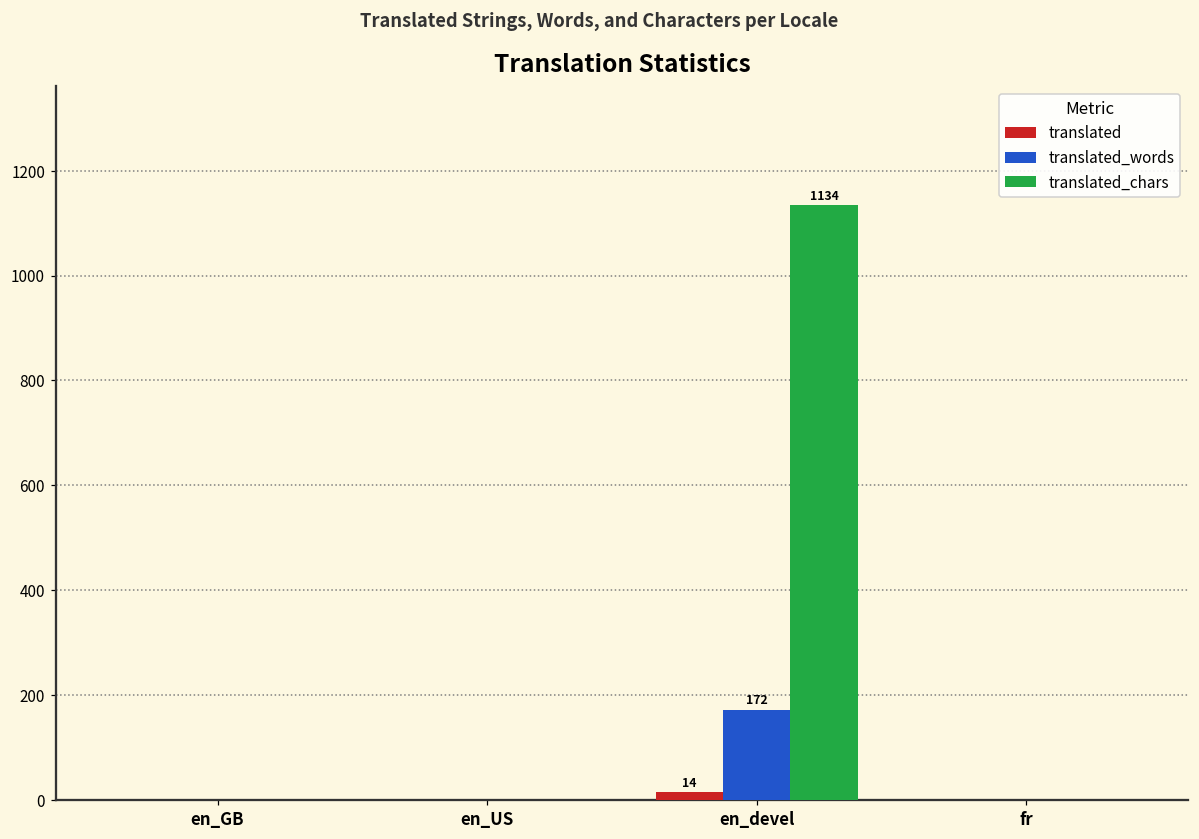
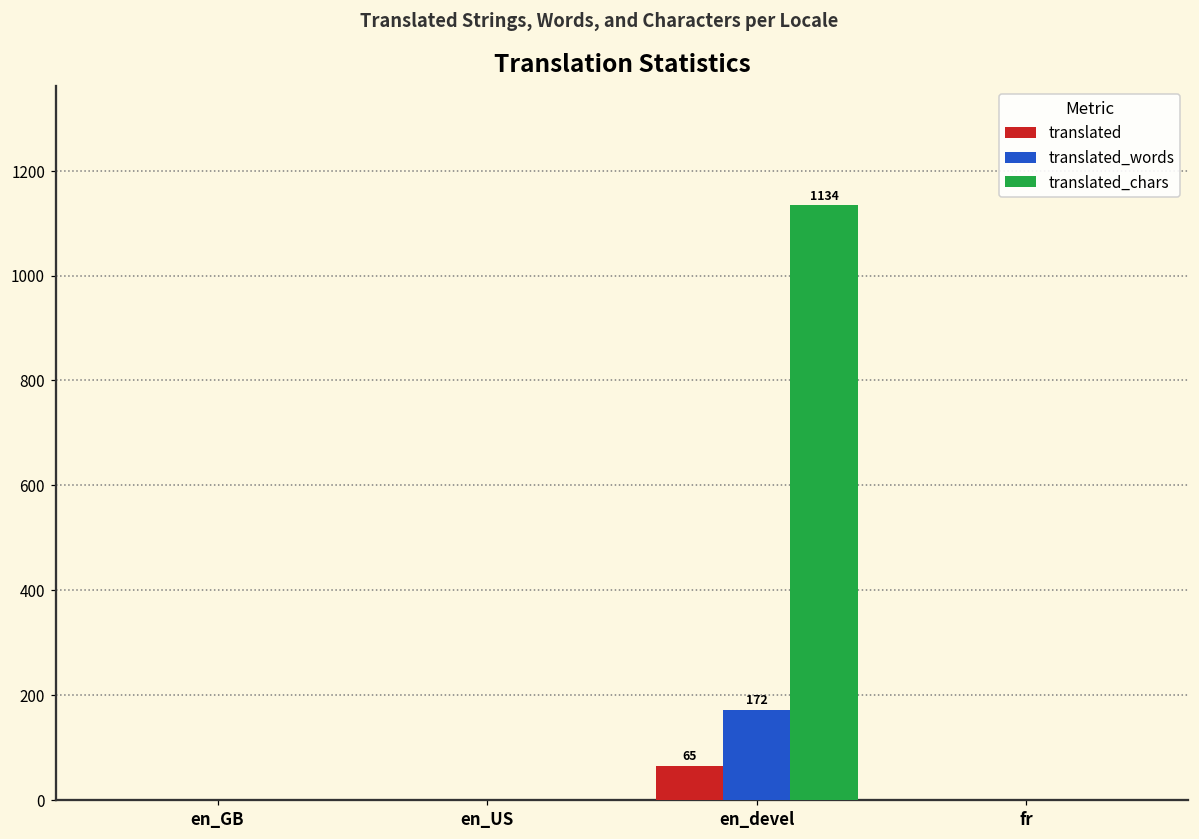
translated, en_devel: 14 -> 65
